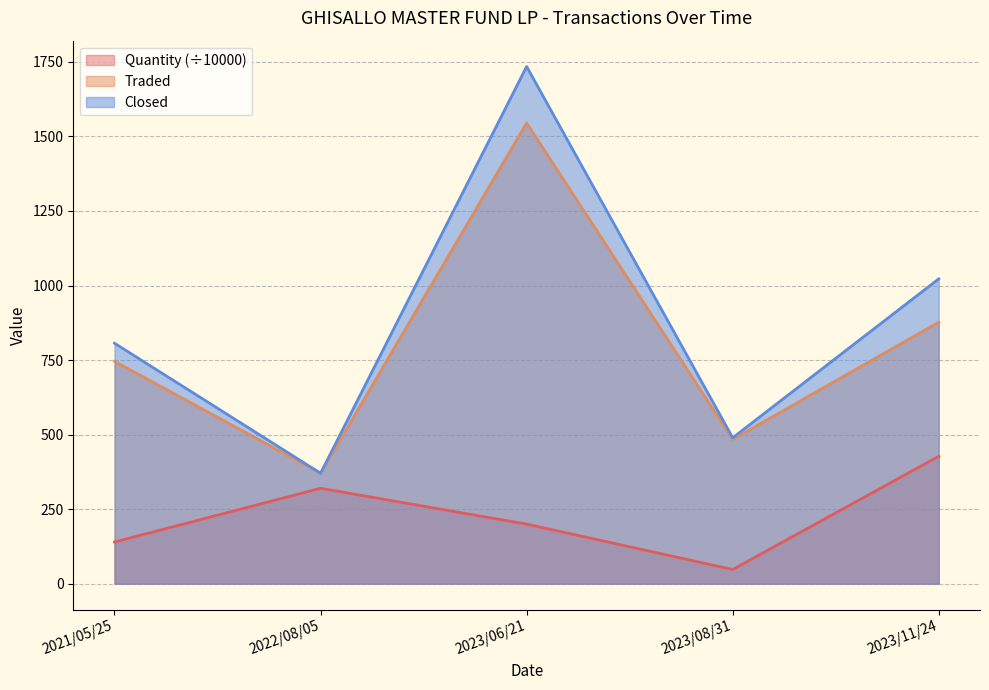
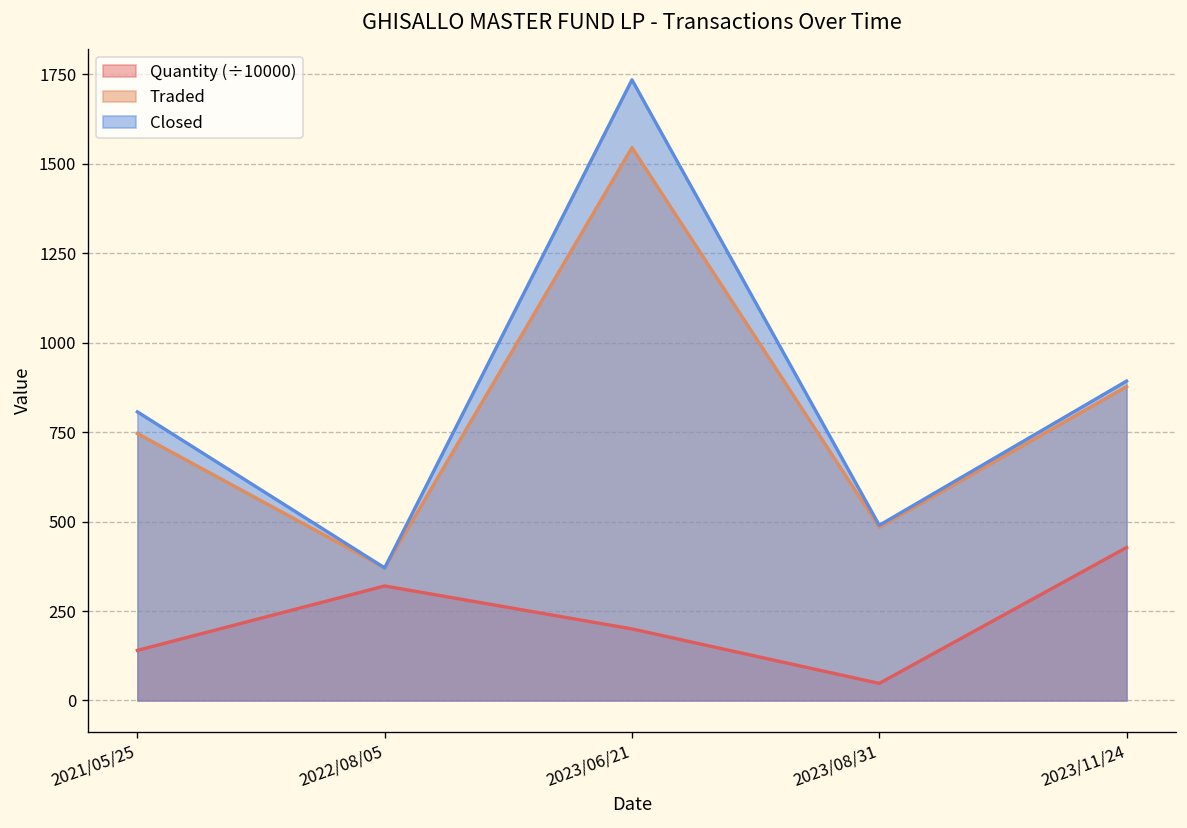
Closed, 2023/11/24: 1020 -> 890
